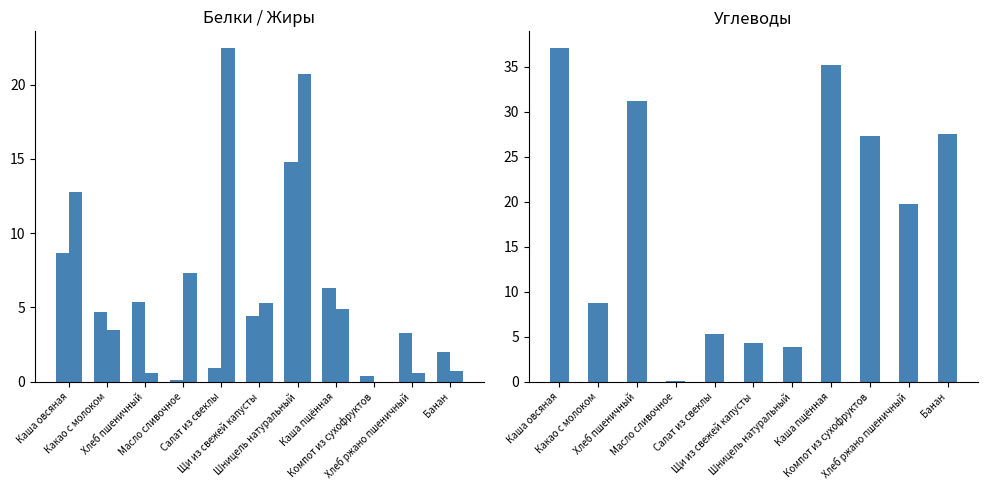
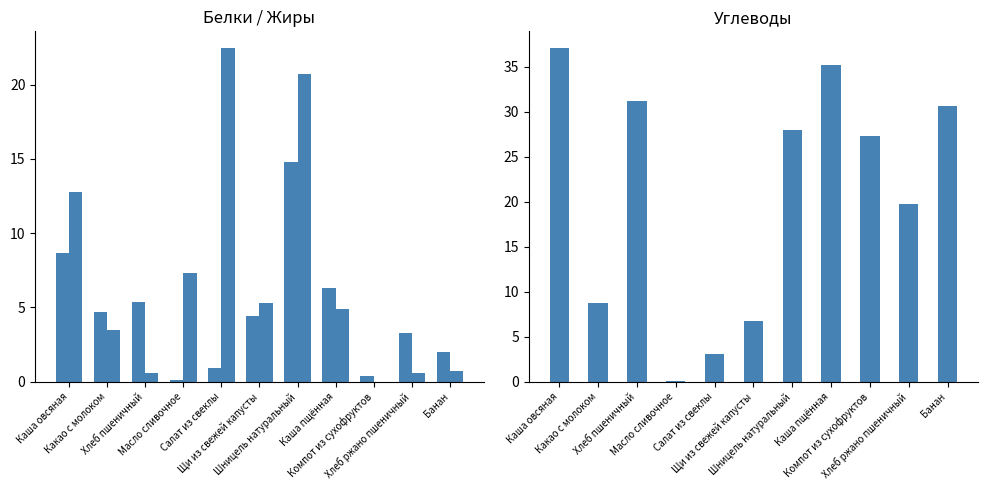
Углеводы, Салат из свеклы: 5 -> 3
Углеводы, Щи из свежей капусты: 4 -> 7
Углеводы, Шницель натуральный: 4 -> 28
Углеводы, Банан: 28 -> 31
